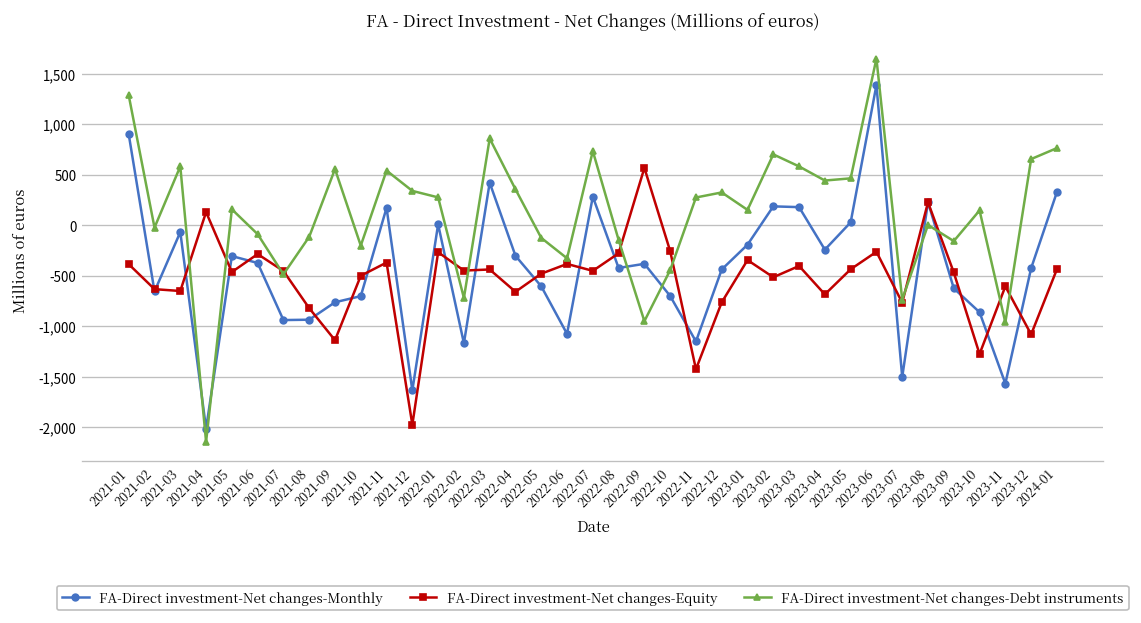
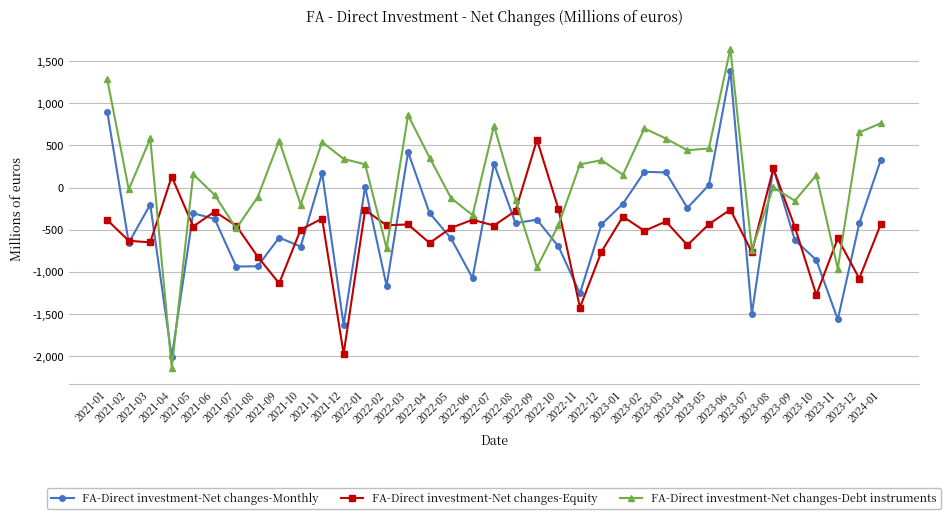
FA-Direct investment-Net changes-Monthly, 2021-03: -100 -> -200
FA-Direct investment-Net changes-Monthly, 2021-09: -800 -> -600
FA-Direct investment-Net changes-Monthly, 2022-11: -1,200 -> -1,300
